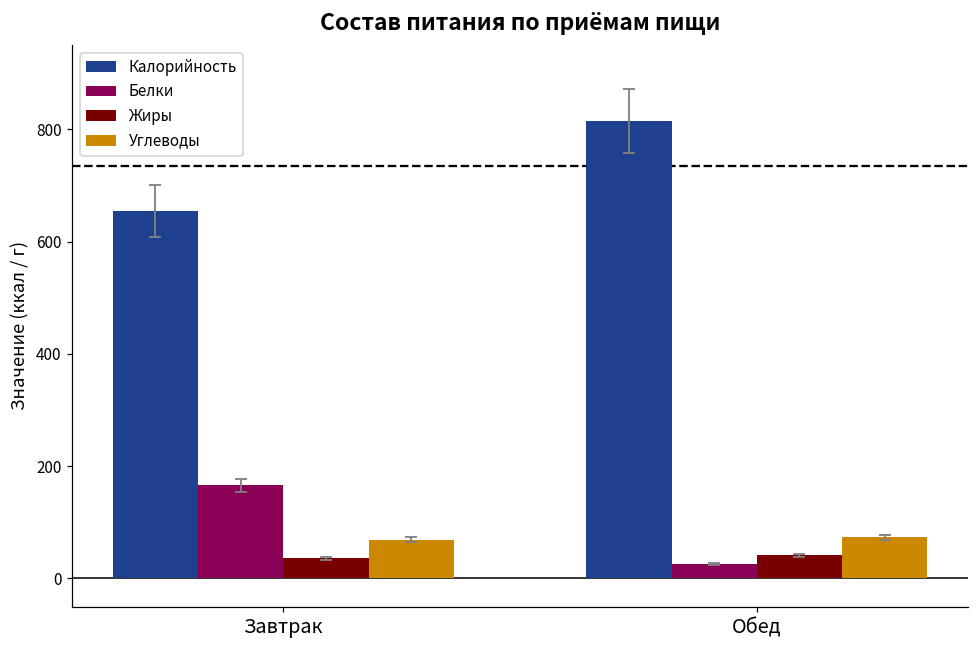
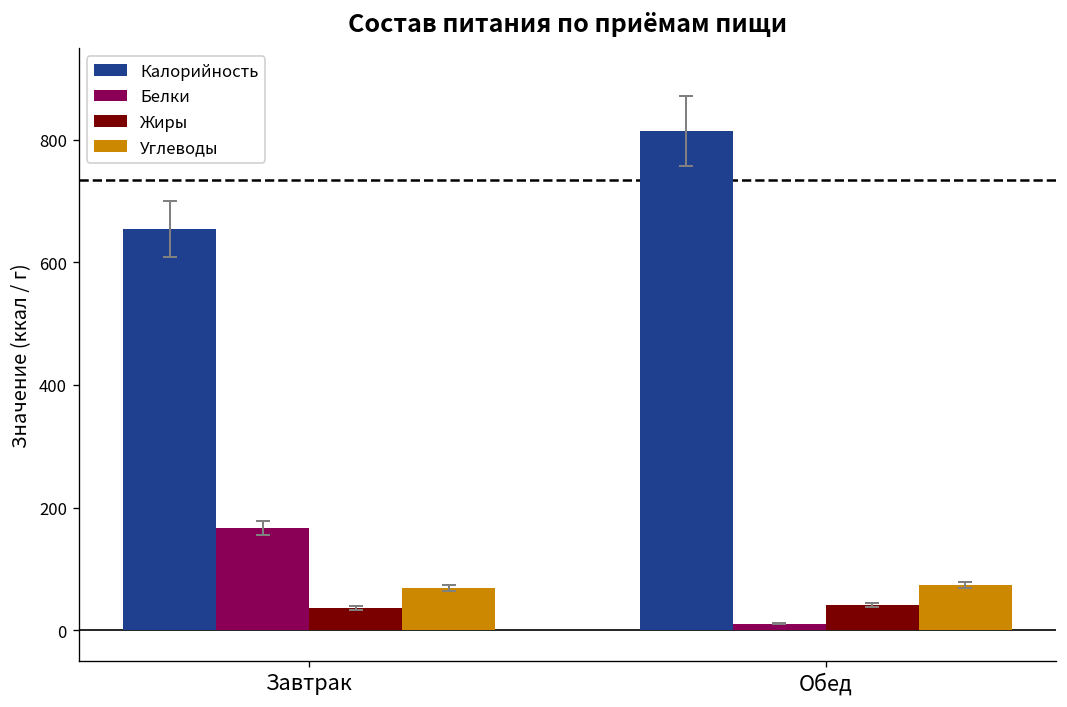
Белки, Обед: 30 -> 10
